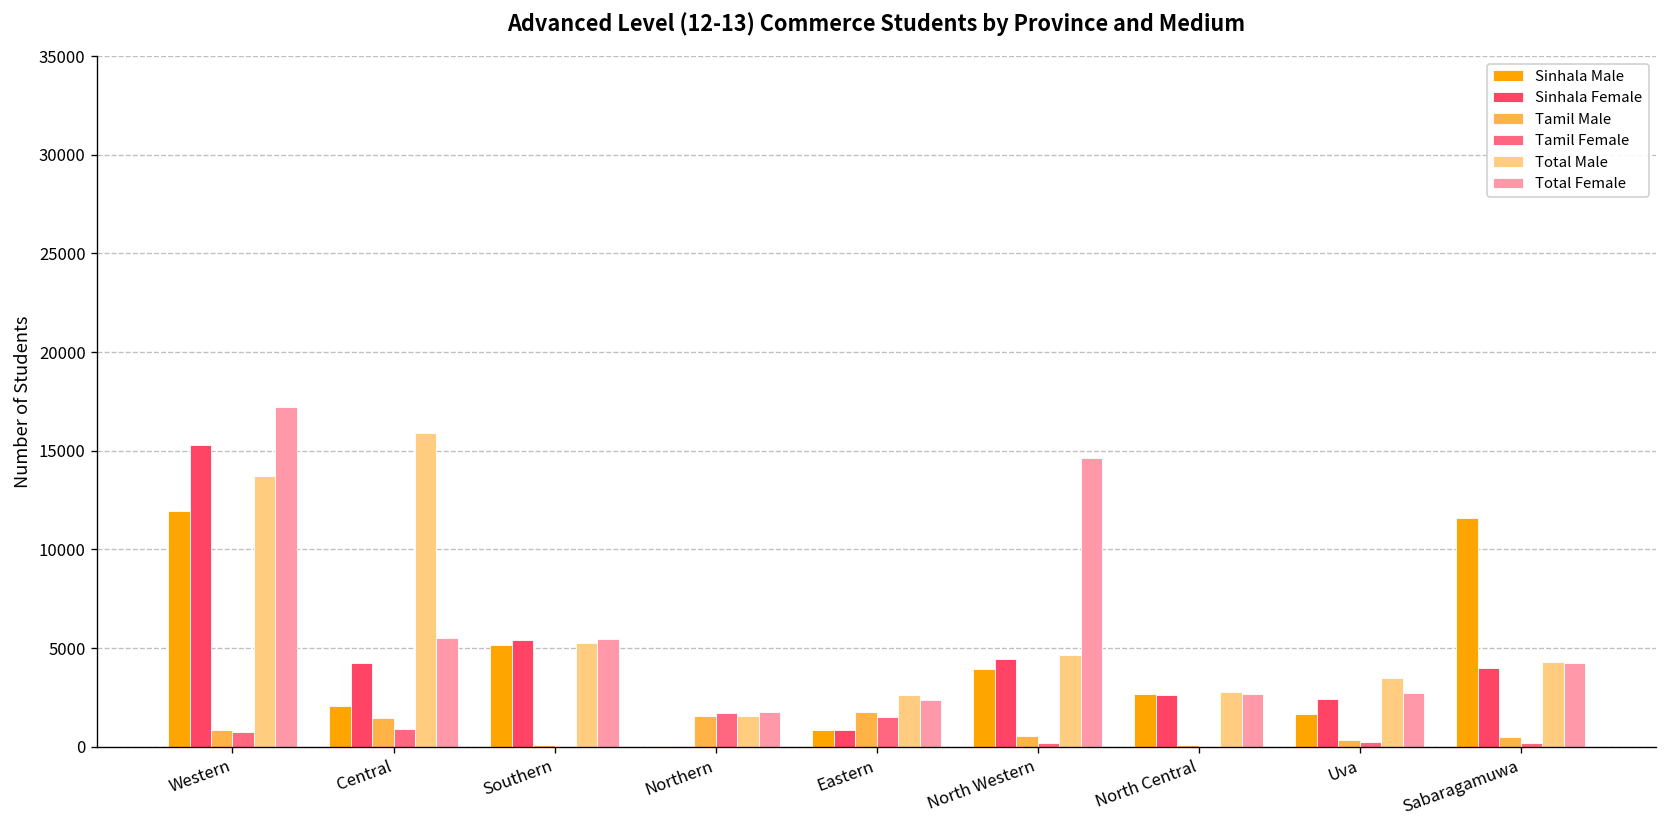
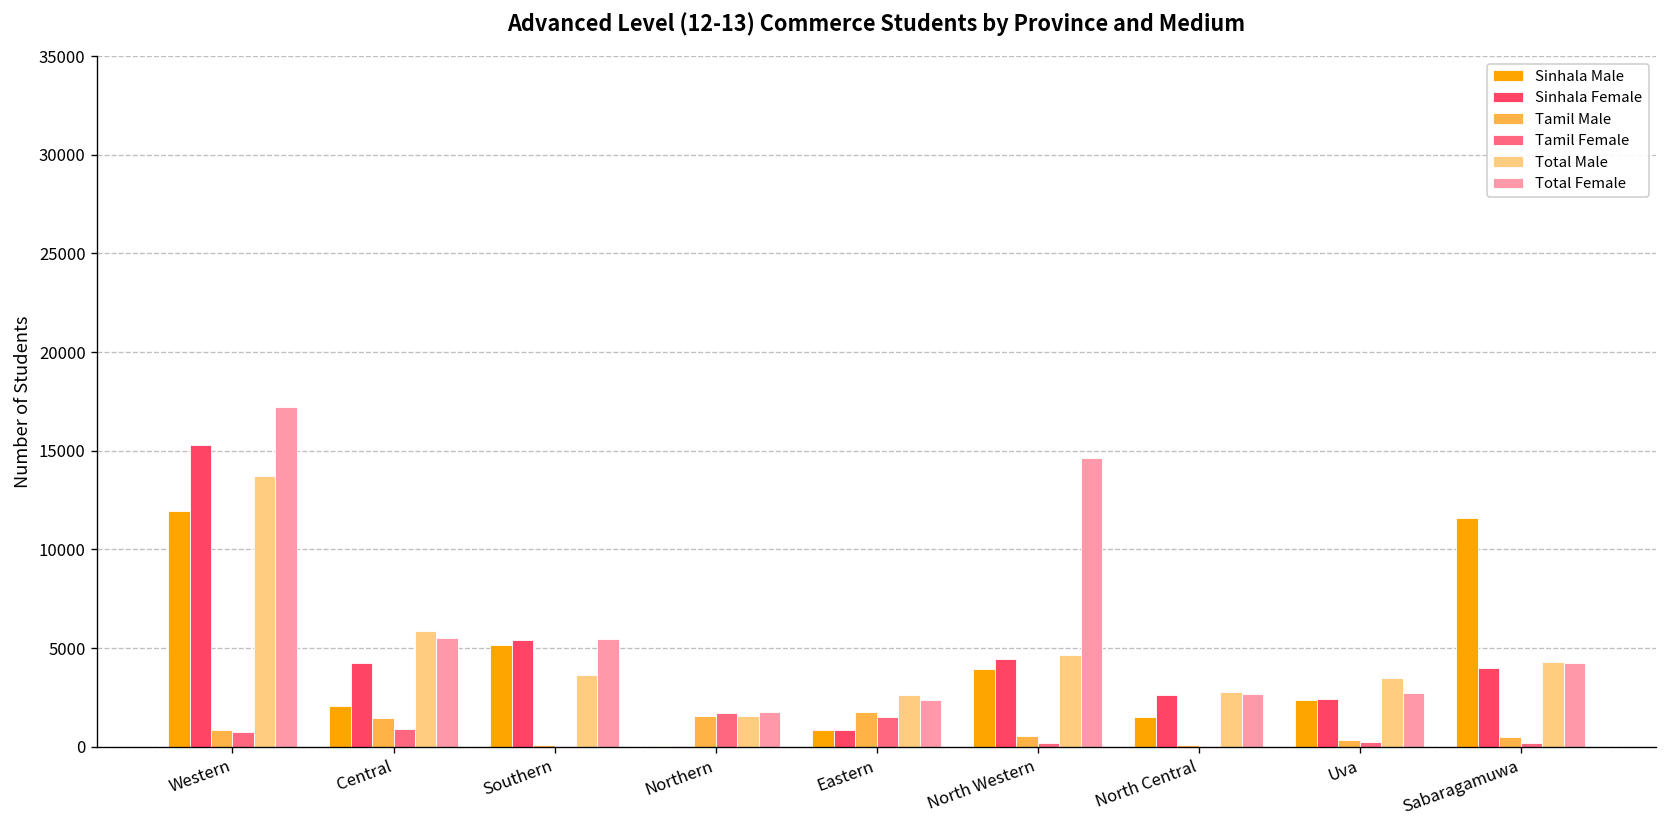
Total Male, Central: 15900 -> 5900
Total Male, Southern: 5300 -> 3600
Sinhala Male, North Central: 2700 -> 1500
Sinhala Male, Uva: 1700 -> 2300
